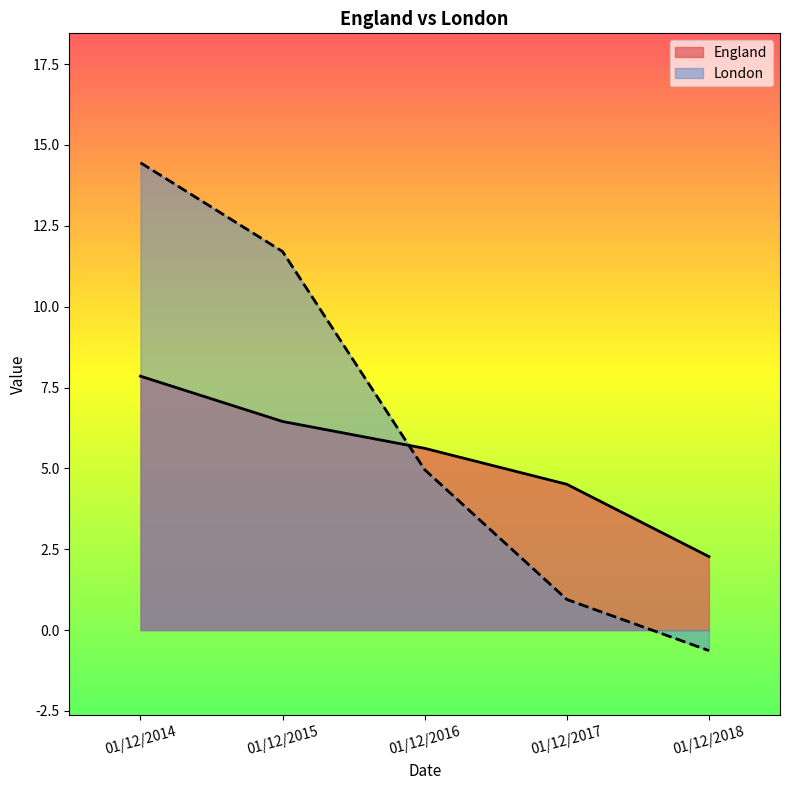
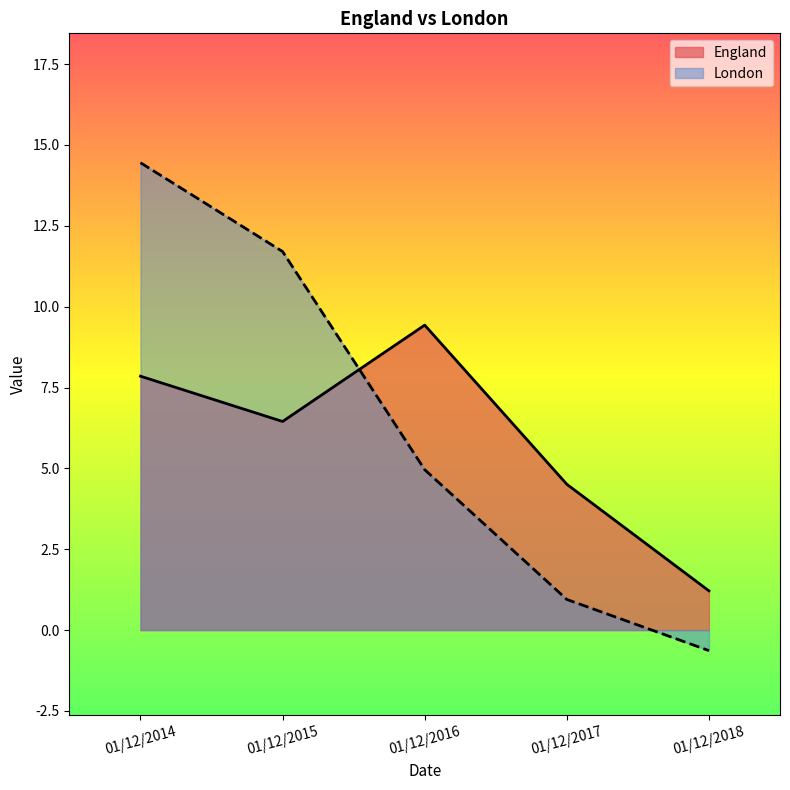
England, 01/12/2016: 5.6 -> 9.4
England, 01/12/2018: 2.3 -> 1.2
